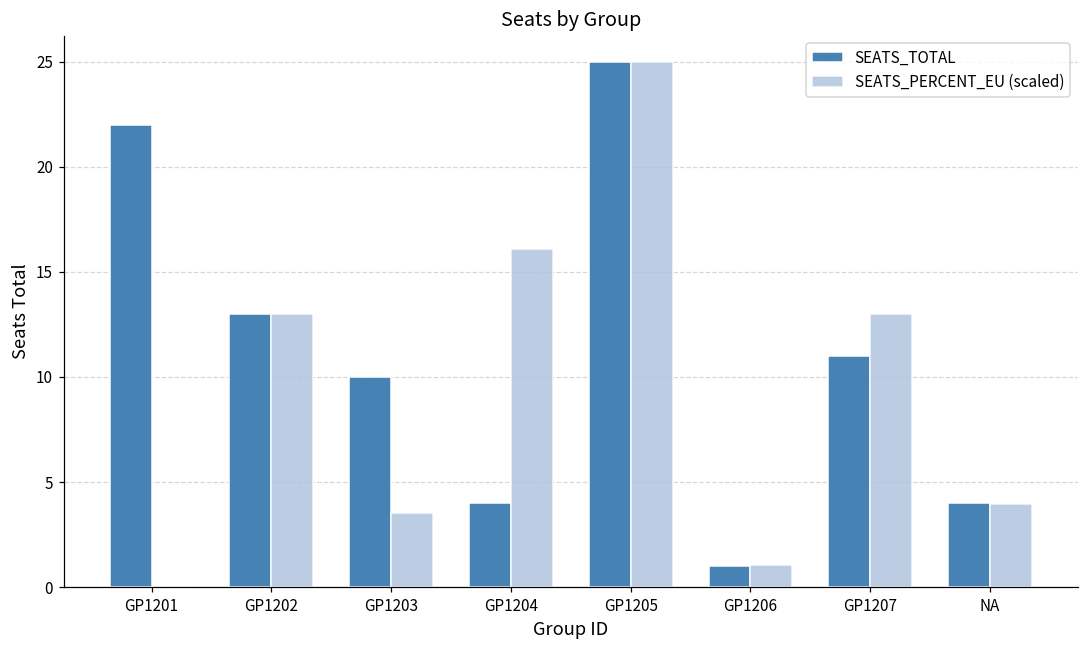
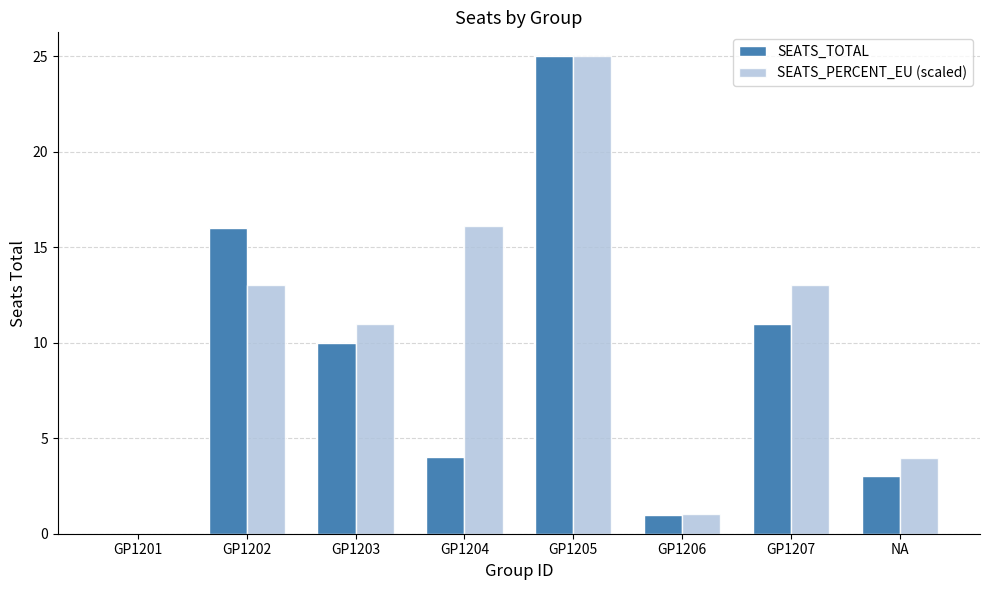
SEATS_TOTAL, GP1201: 22 -> 0
SEATS_TOTAL, GP1202: 13 -> 16
SEATS_PERCENT_EU (scaled), GP1203: 3.5 -> 11.0
SEATS_TOTAL, NA: 4 -> 3
